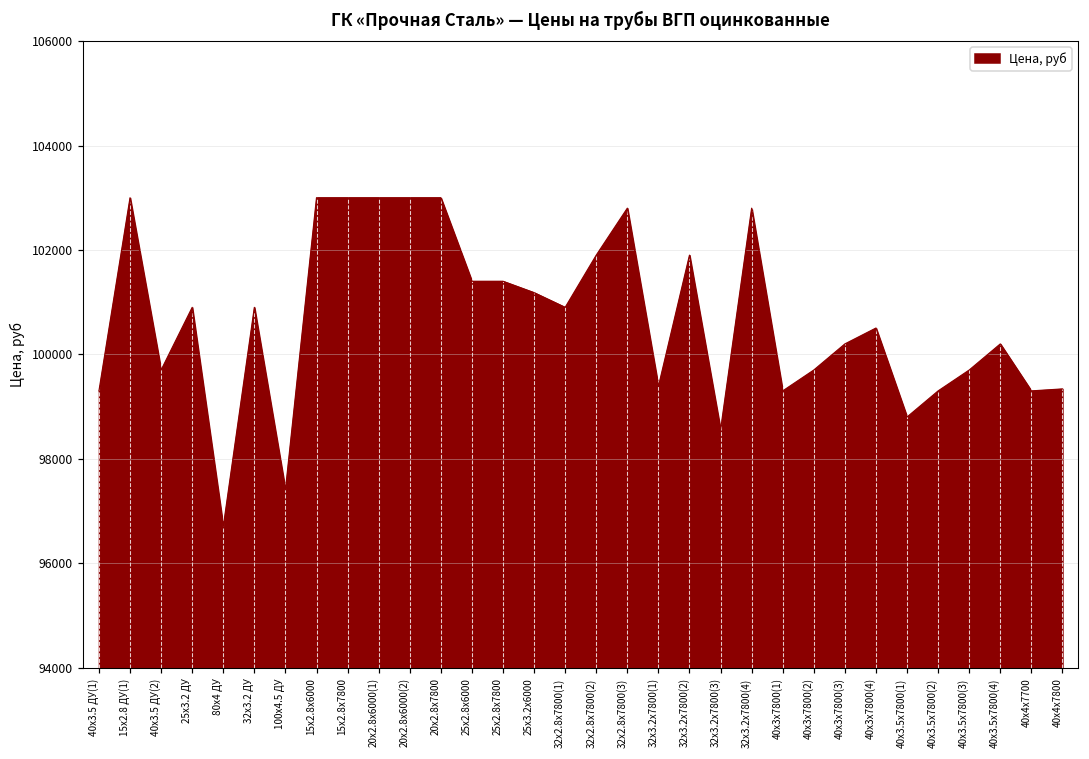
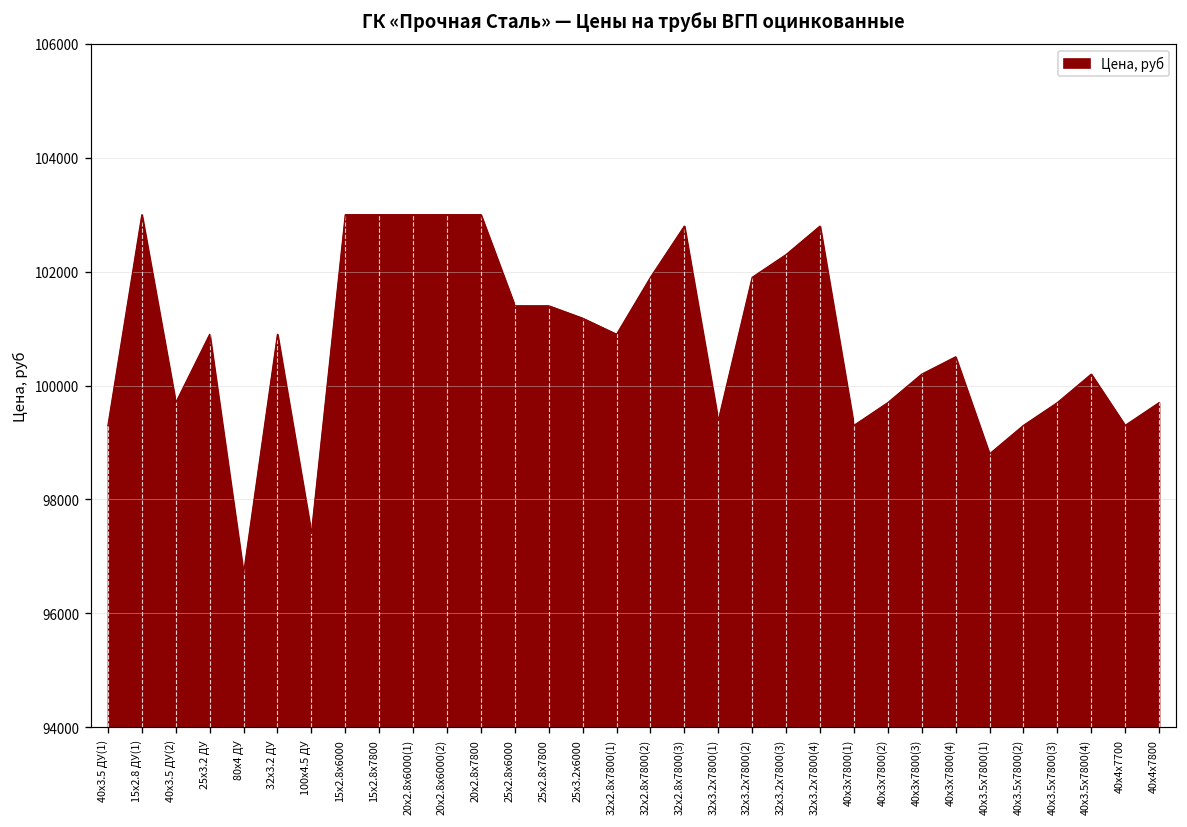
32x3.2x7800(3): 98600 -> 102300
40x4x7800: 99300 -> 99700
